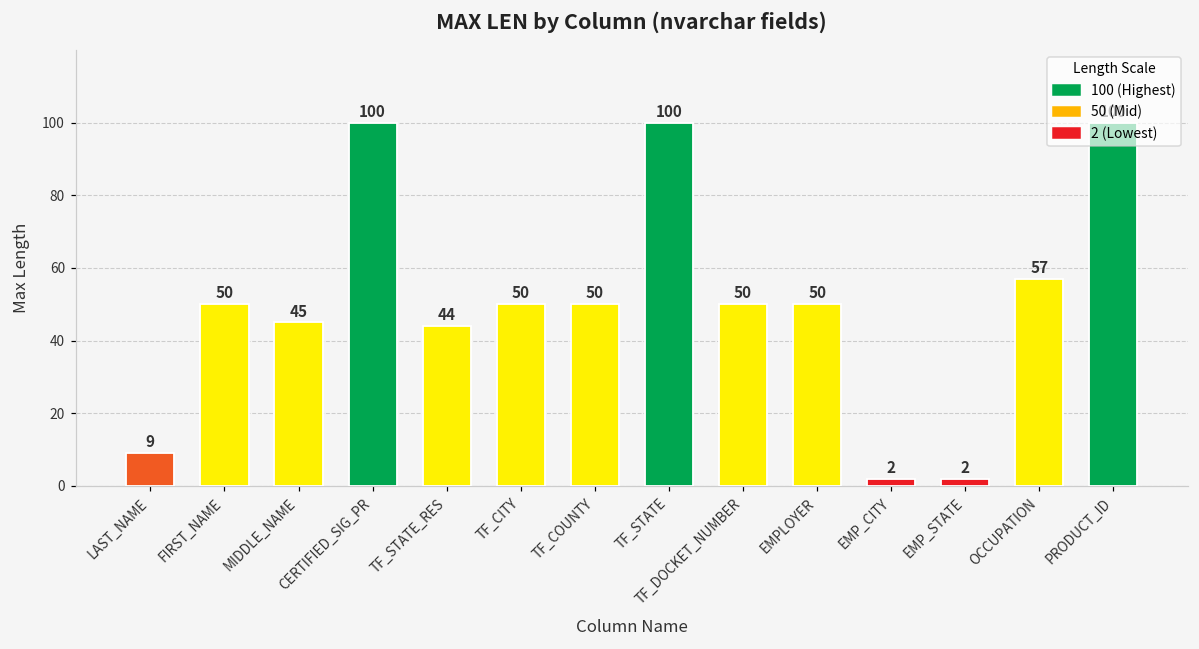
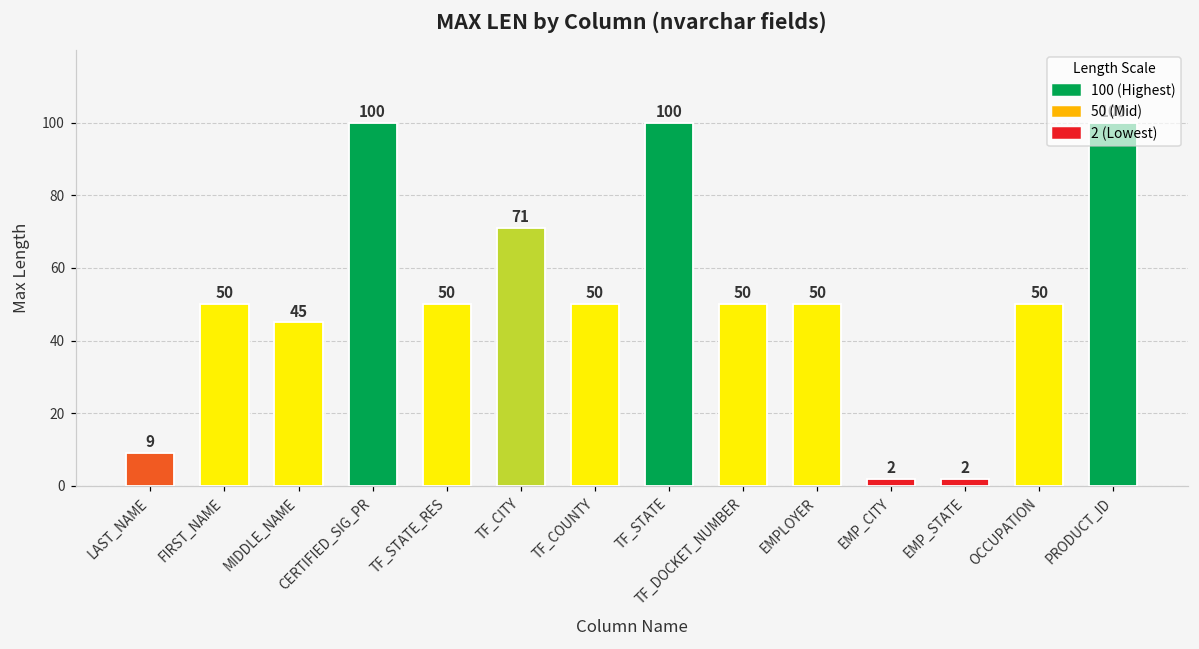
TF_STATE_RES: 44 -> 50
TF_CITY: 50 -> 71
OCCUPATION: 57 -> 50
